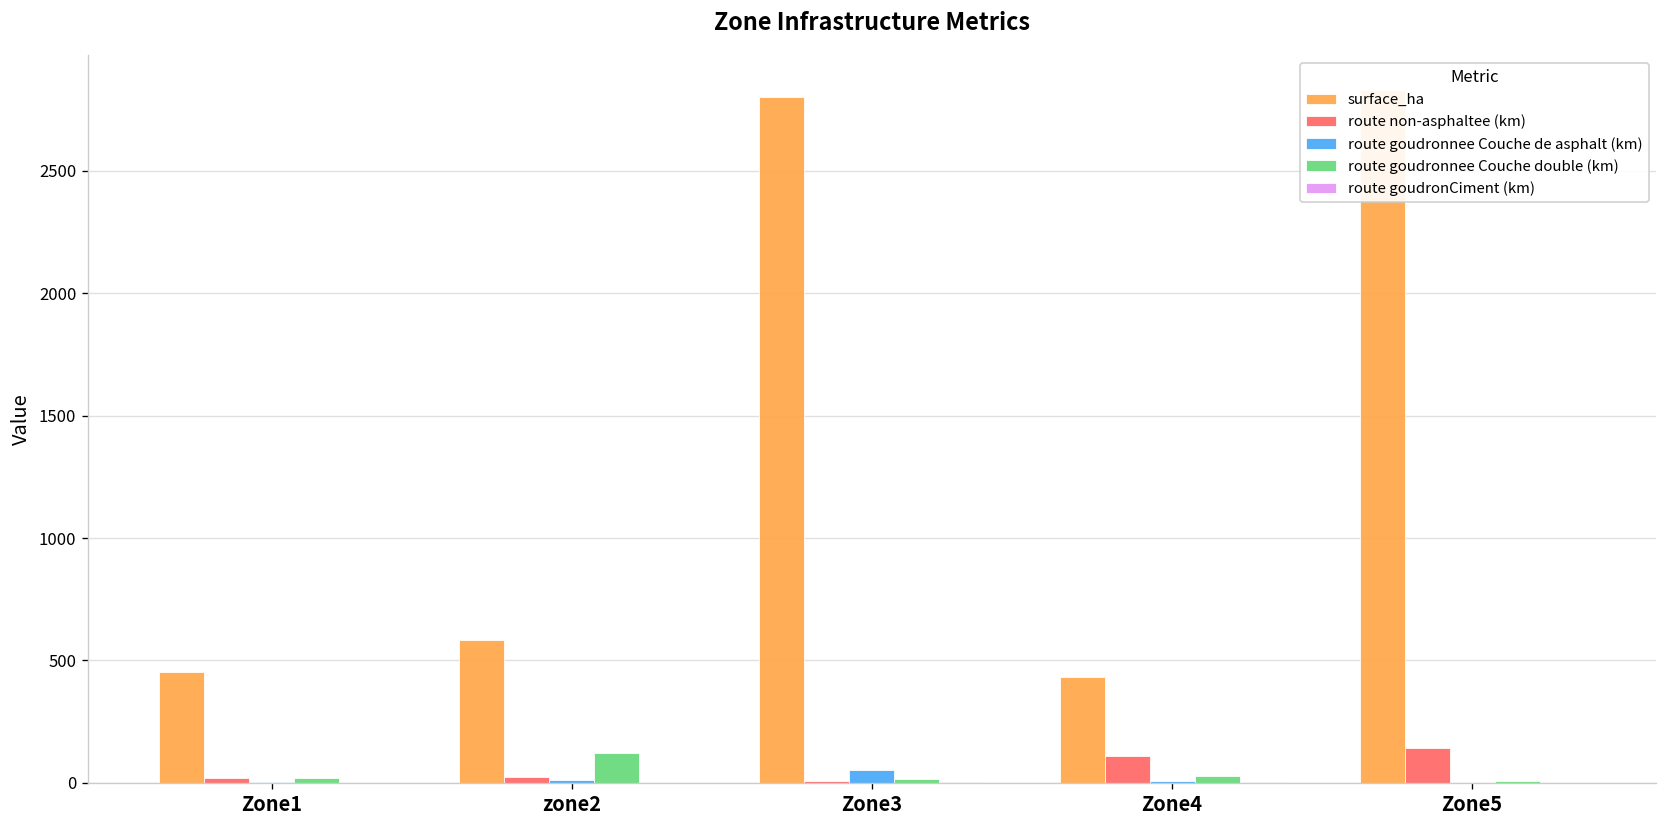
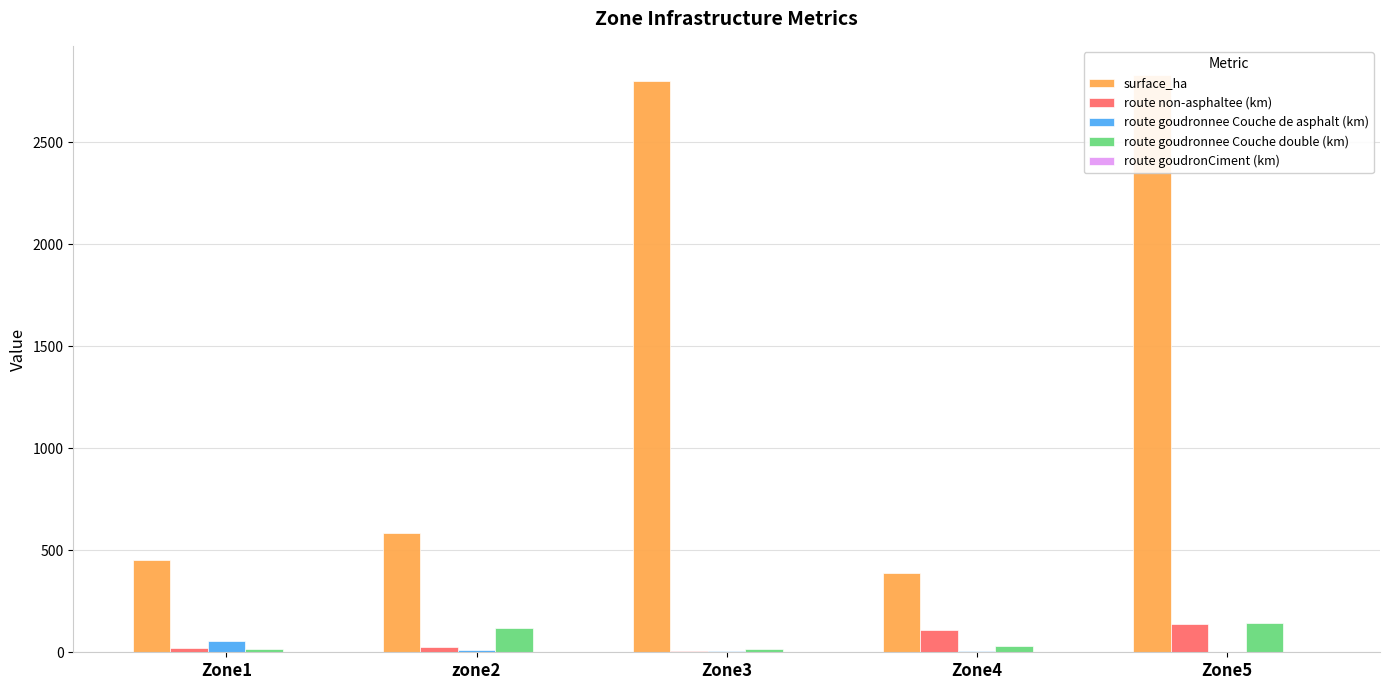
route goudronnee Couche de asphalt (km), Zone1: 0 -> 50
route goudronnee Couche de asphalt (km), Zone3: 50 -> 10
surface_ha, Zone4: 430 -> 390
route goudronnee Couche double (km), Zone5: 10 -> 140
